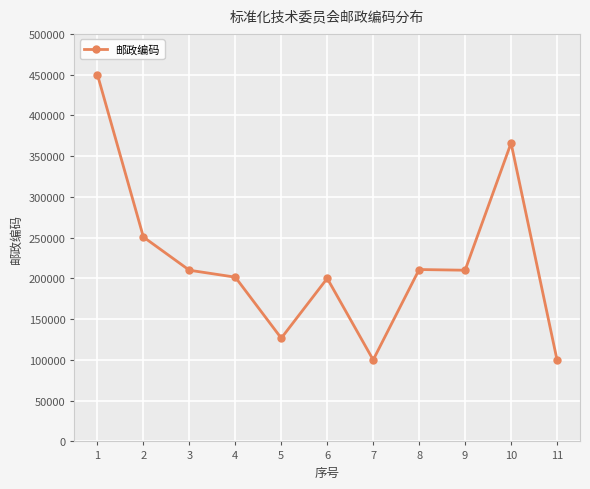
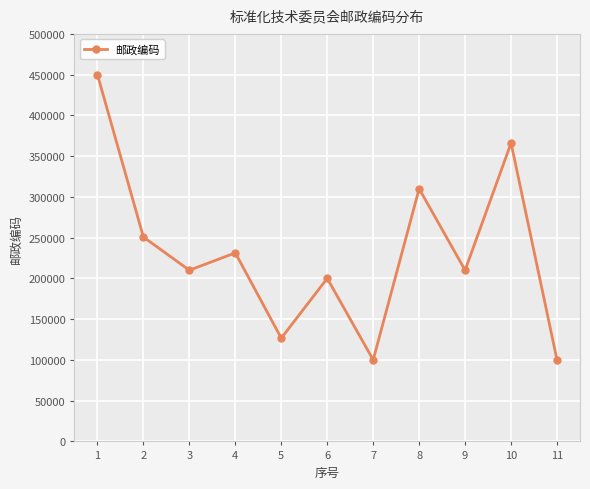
4: 200000 -> 230000
8: 210000 -> 310000
